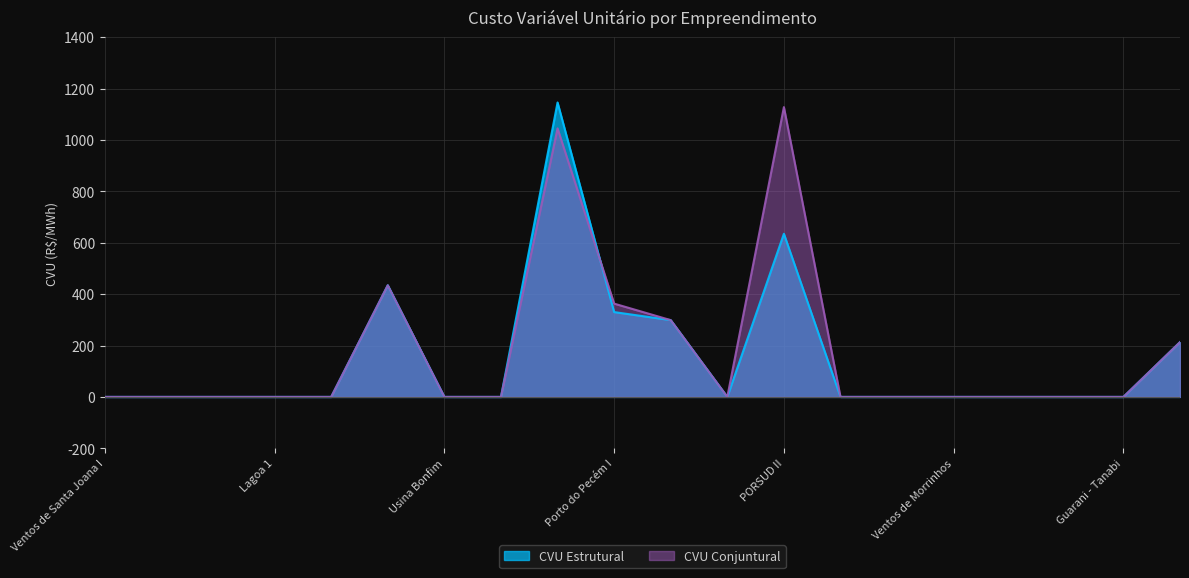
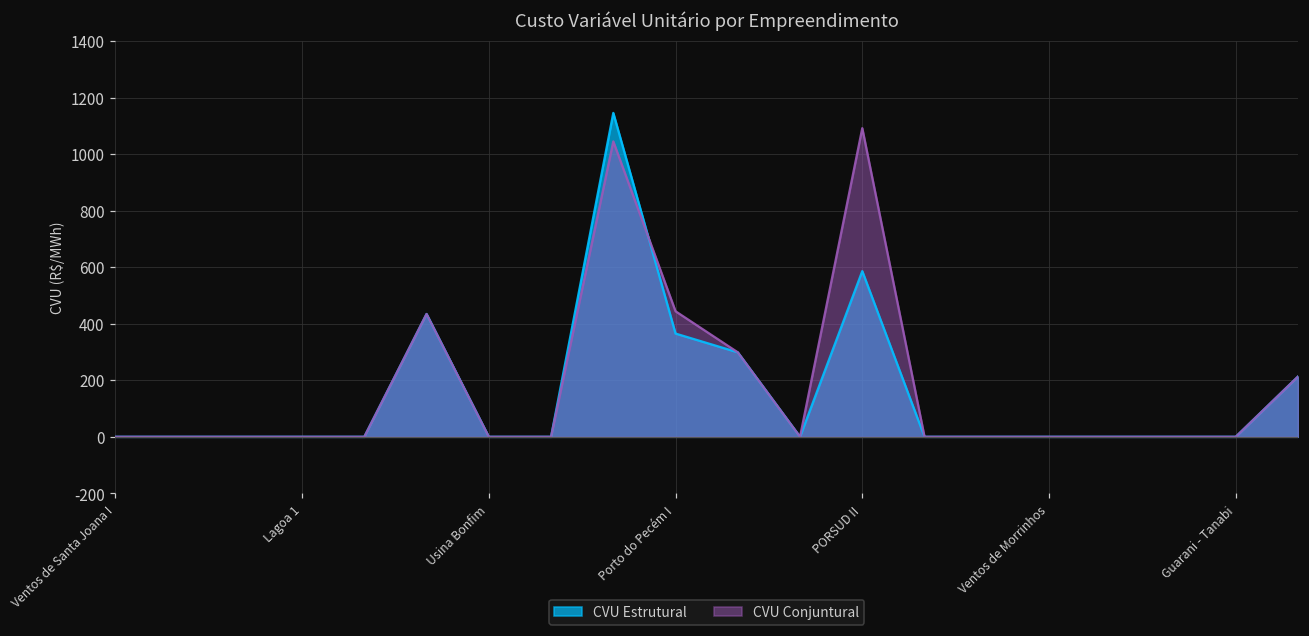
CVU Estrutural, Porto do Pecém I: 330 -> 370
CVU Conjuntural, Porto do Pecém I: 360 -> 440
CVU Estrutural, PORSUD II: 630 -> 590
CVU Conjuntural, PORSUD II: 1130 -> 1090
